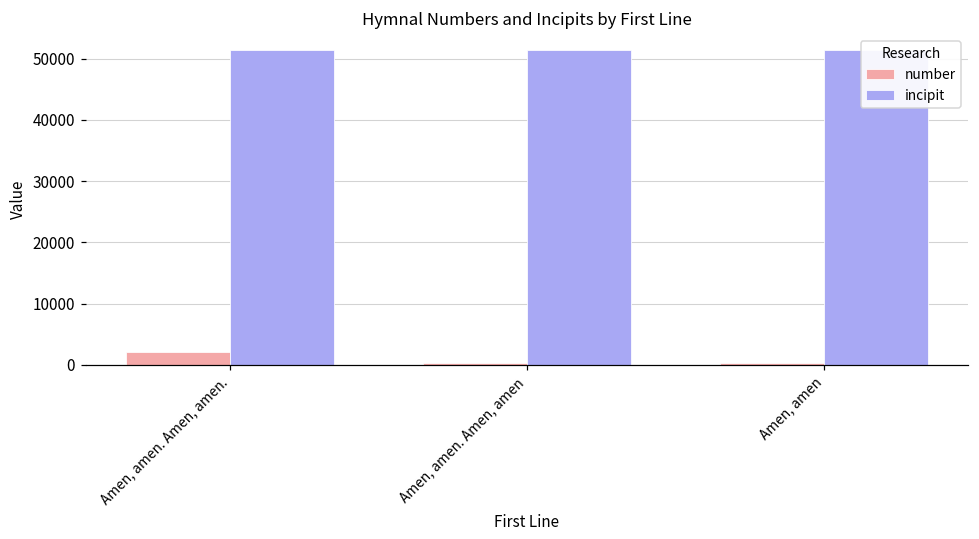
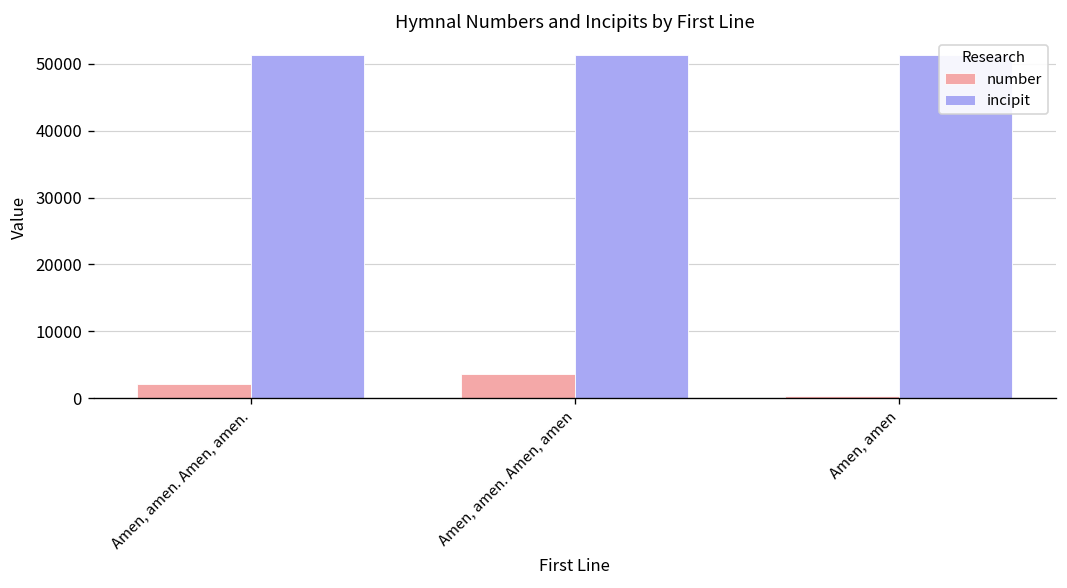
number, Amen, amen. Amen, amen: 0 -> 4000
